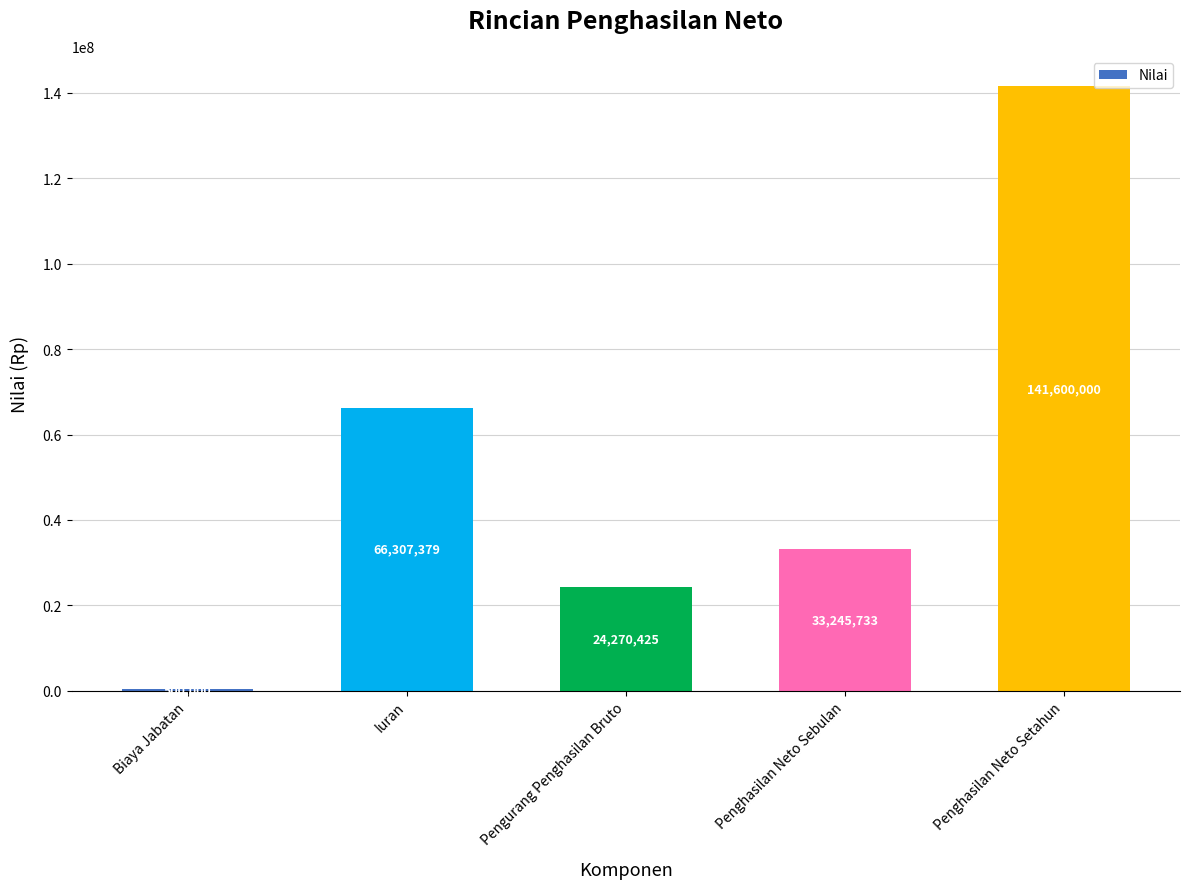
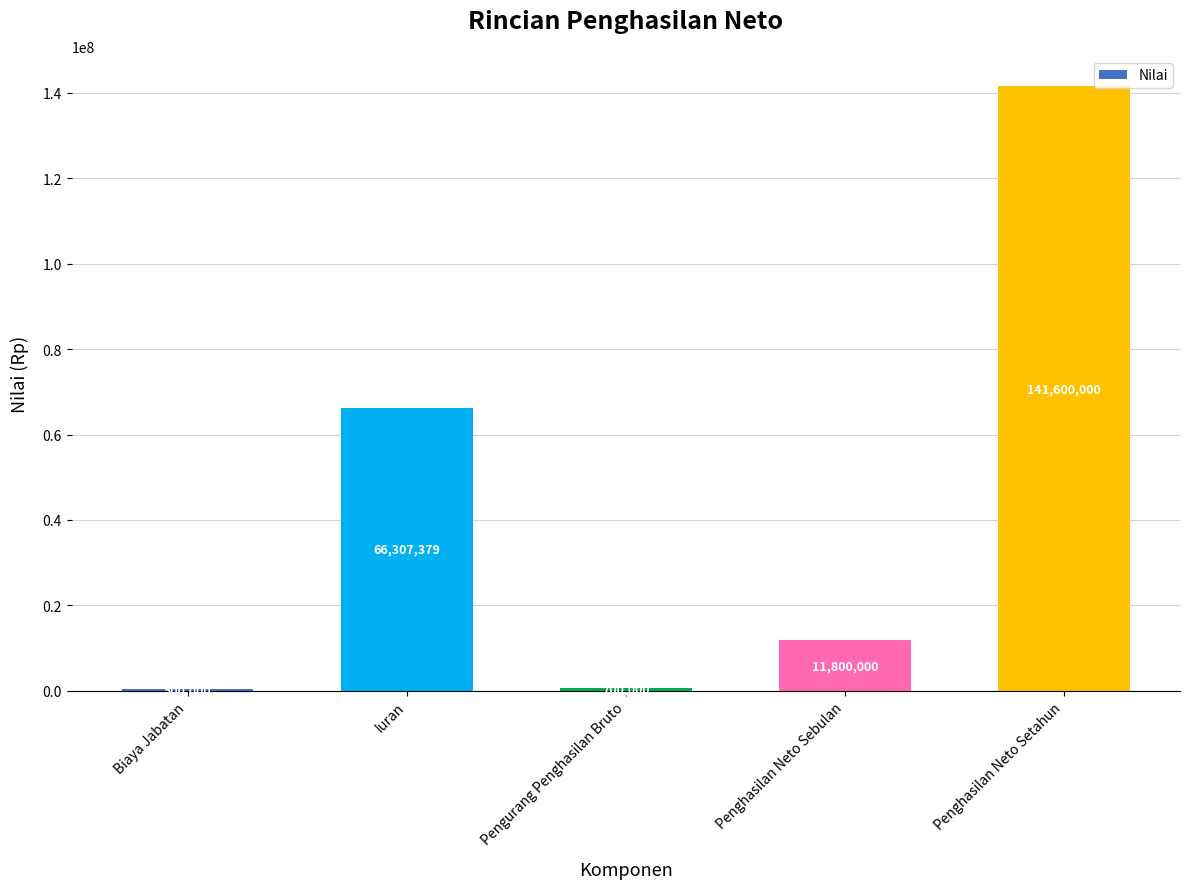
Pengurang Penghasilan Bruto: 24000000 -> 1000000
Penghasilan Neto Sebulan: 33,245,733 -> 11,800,000
